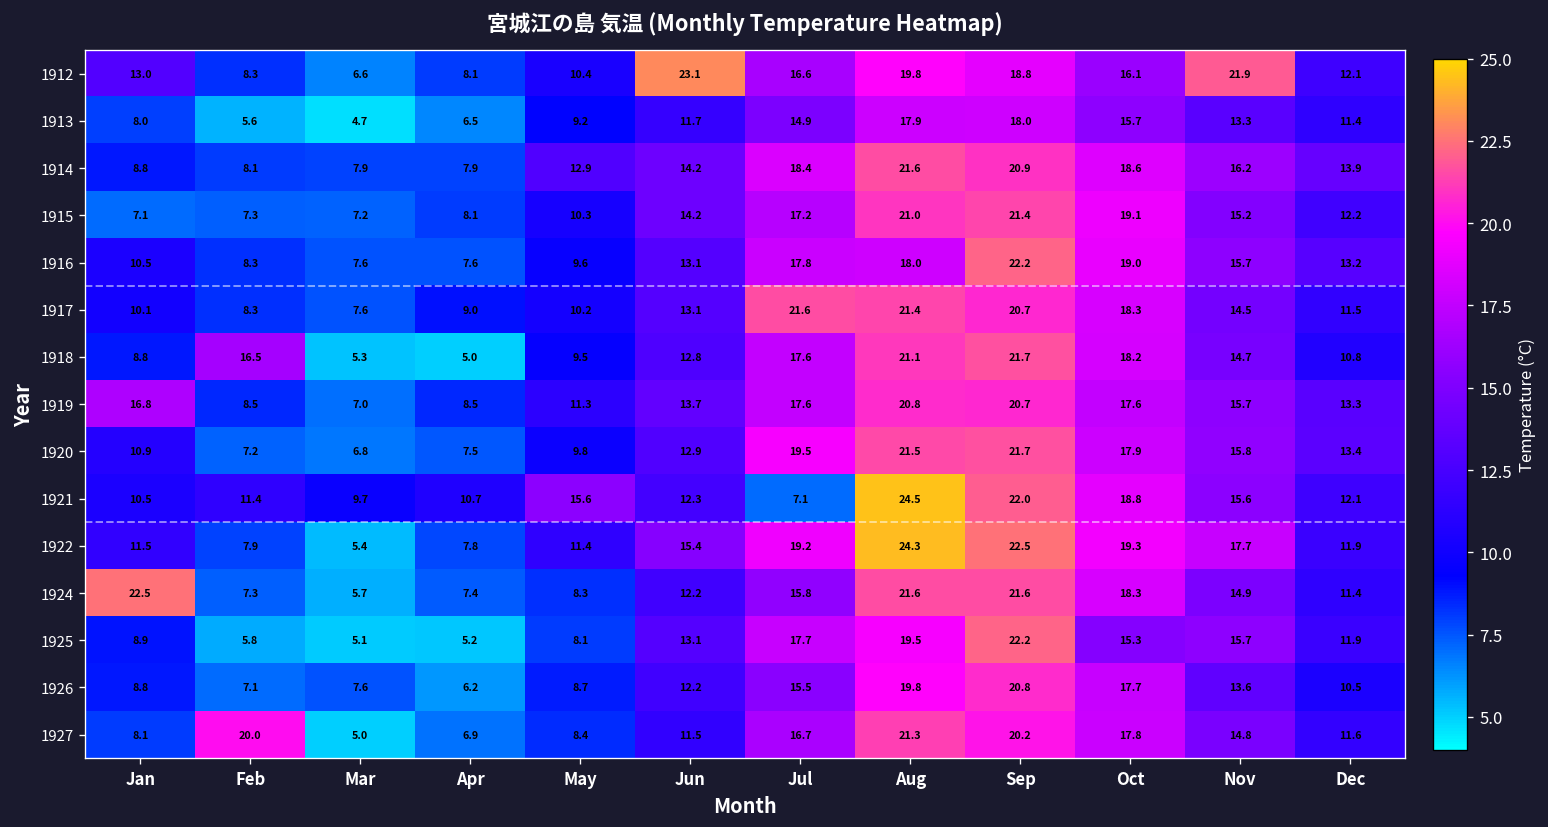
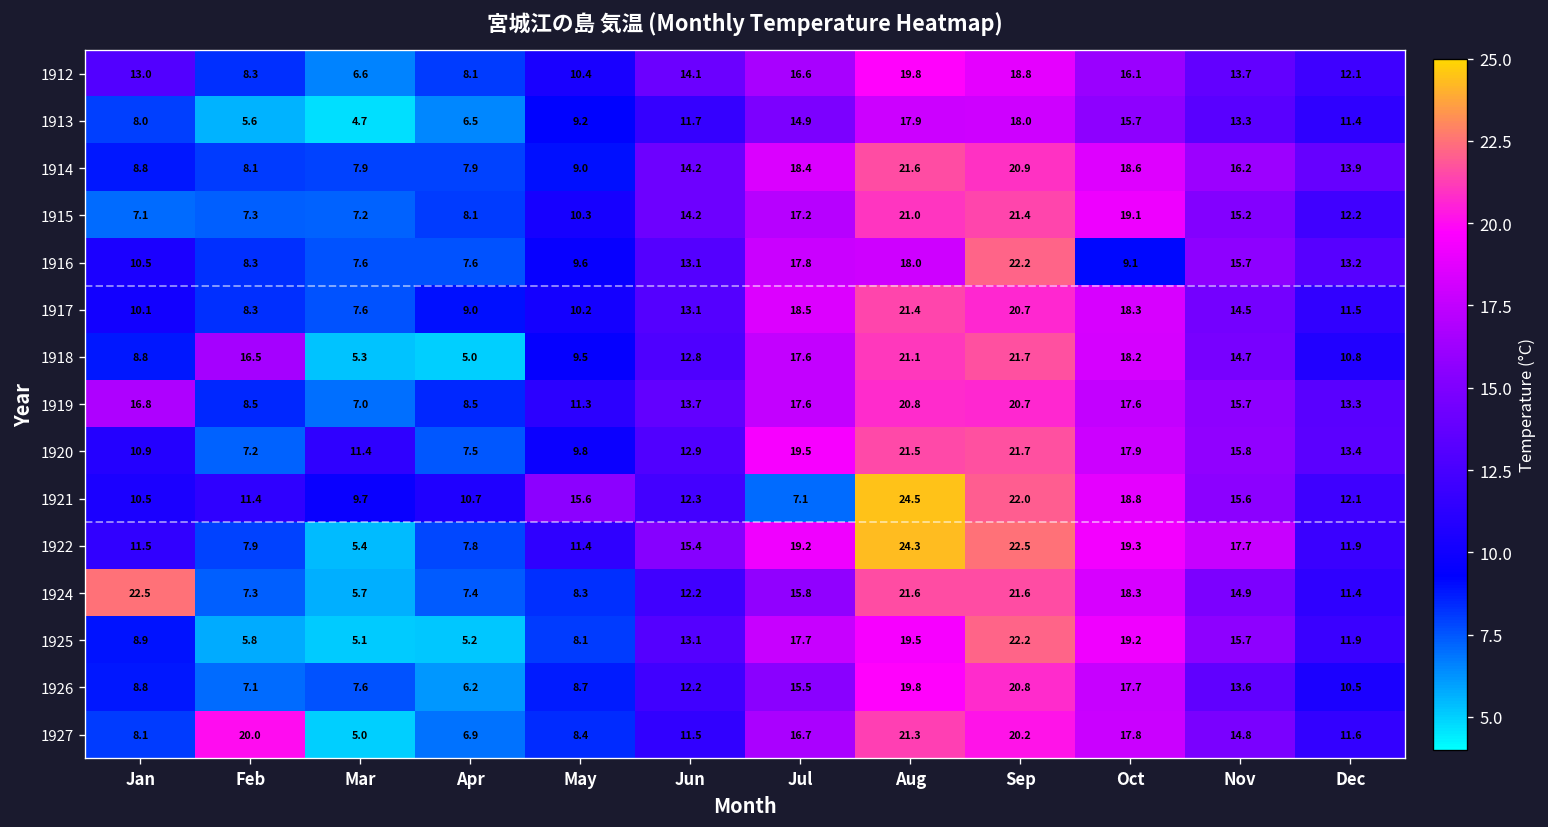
1912, Jun: 23.1 -> 14.1
1912, Nov: 21.9 -> 13.7
1914, May: 12.9 -> 9.0
1916, Oct: 19.0 -> 9.1
1917, Jul: 21.6 -> 18.5
1920, Mar: 6.8 -> 11.4
1925, Oct: 15.3 -> 19.2
